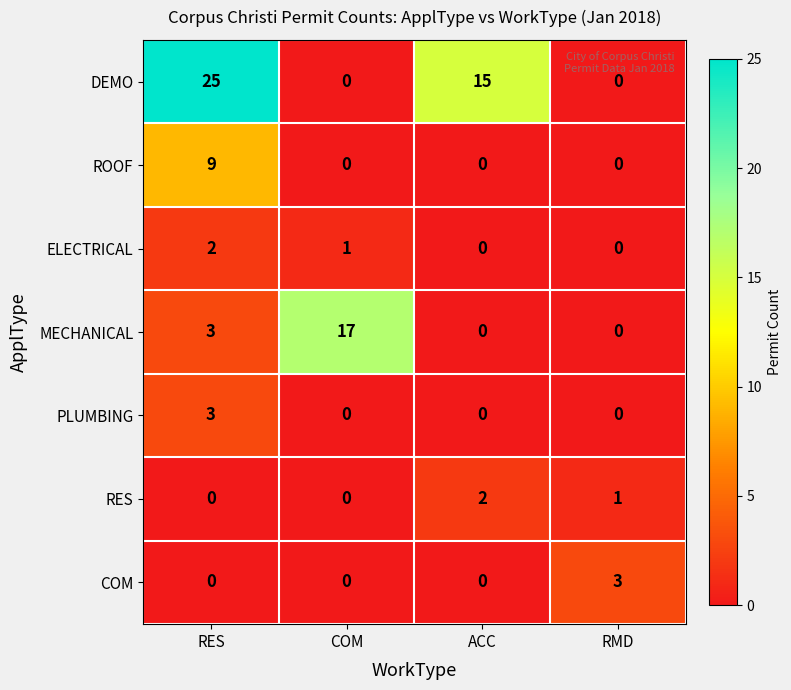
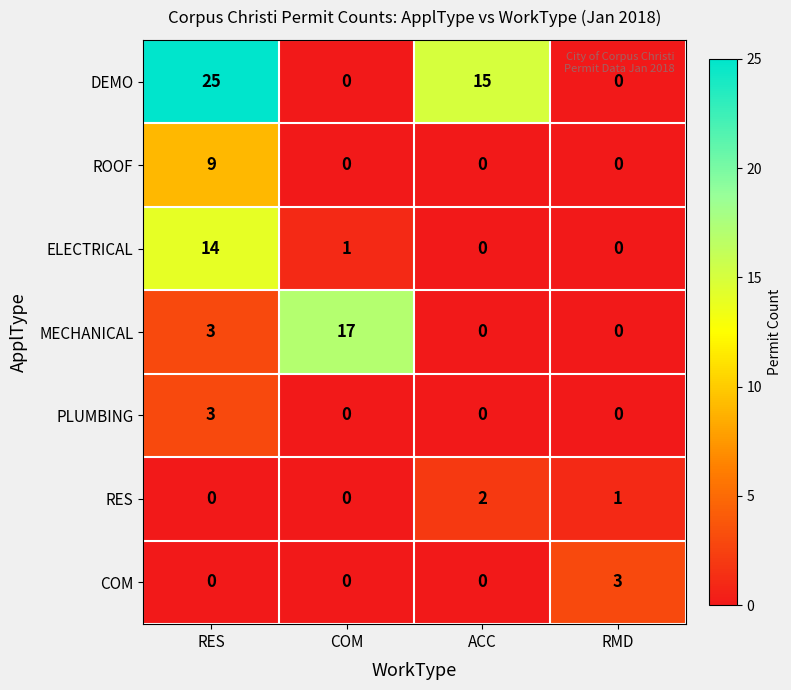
ELECTRICAL, RES: 2 -> 14
